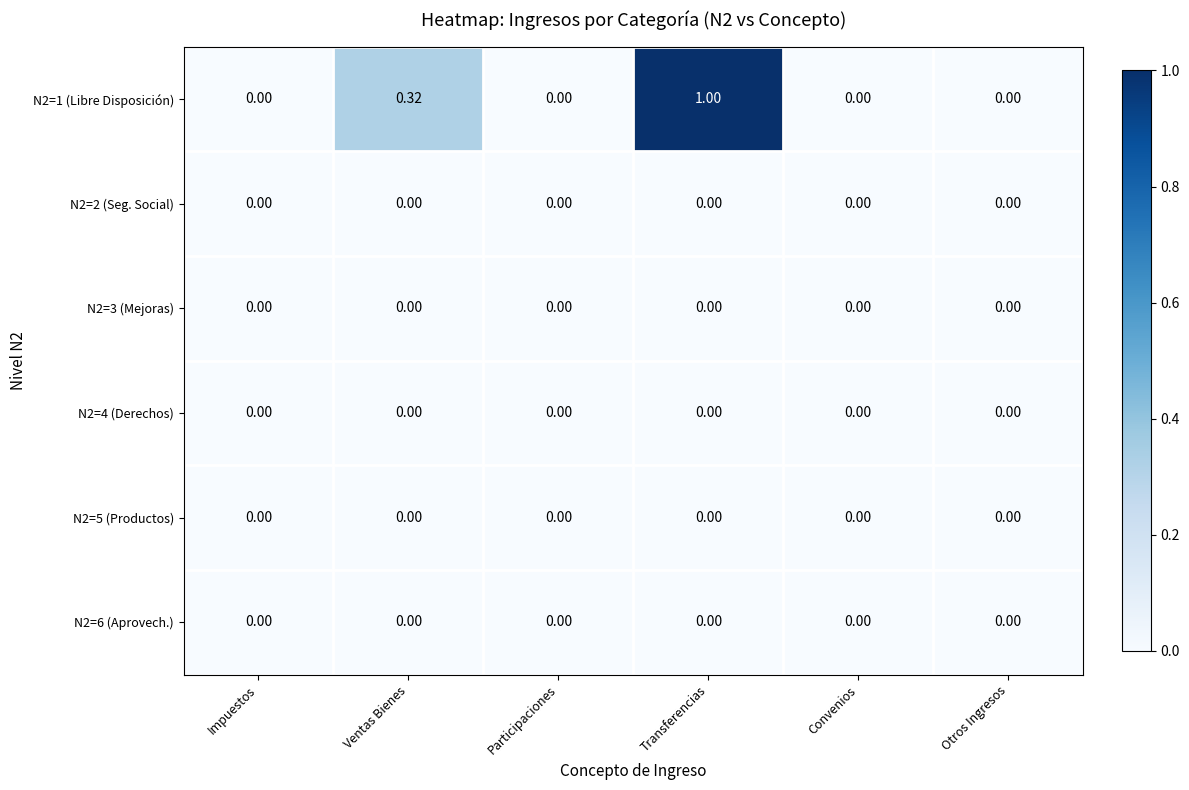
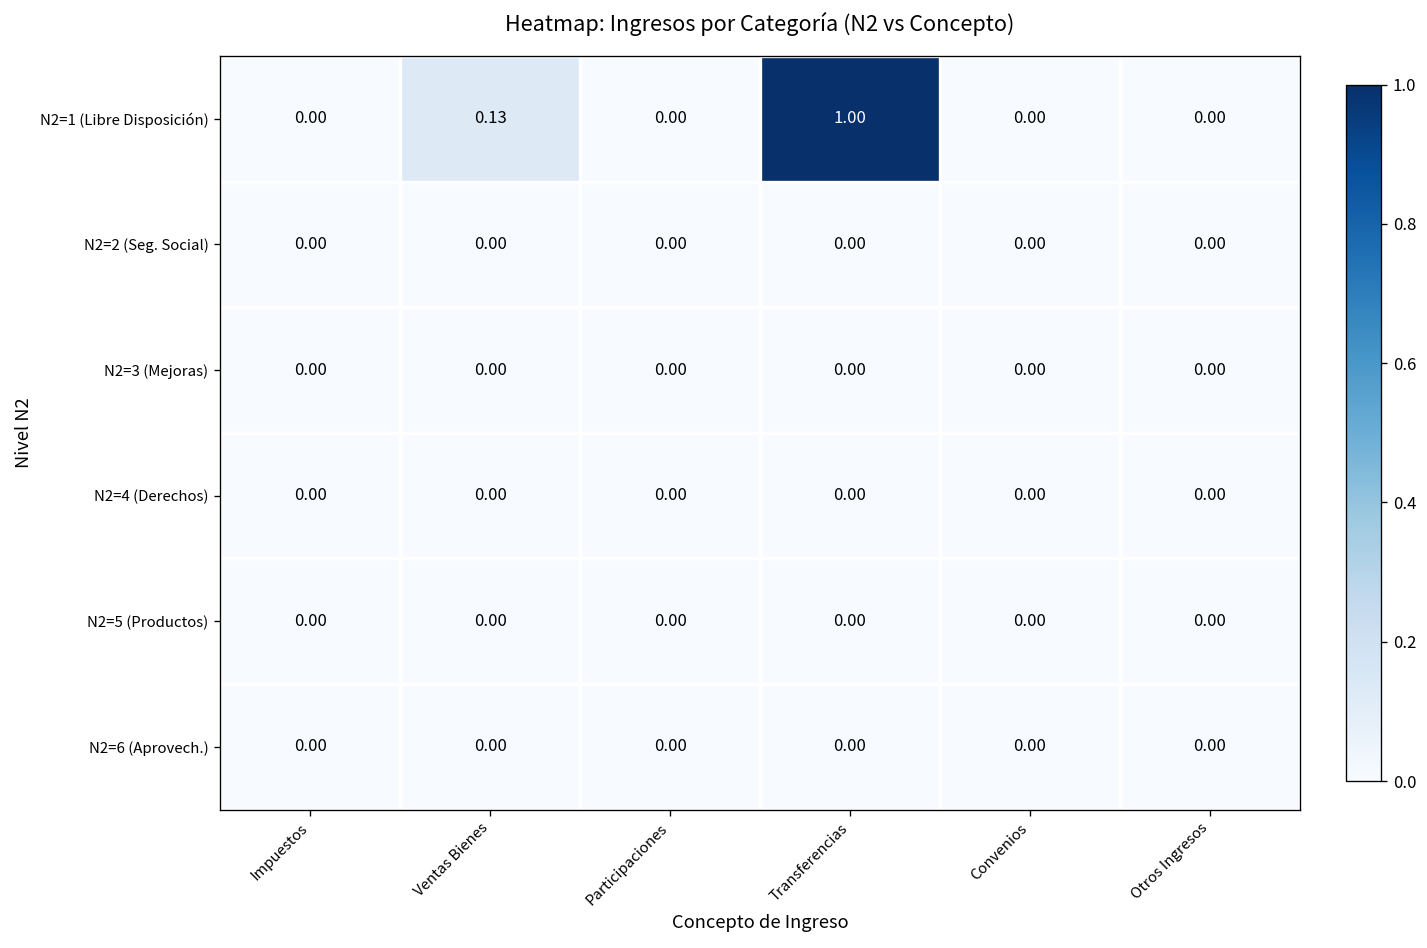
N2=1 (Libre Disposición), Ventas Bienes: 0.32 -> 0.13
